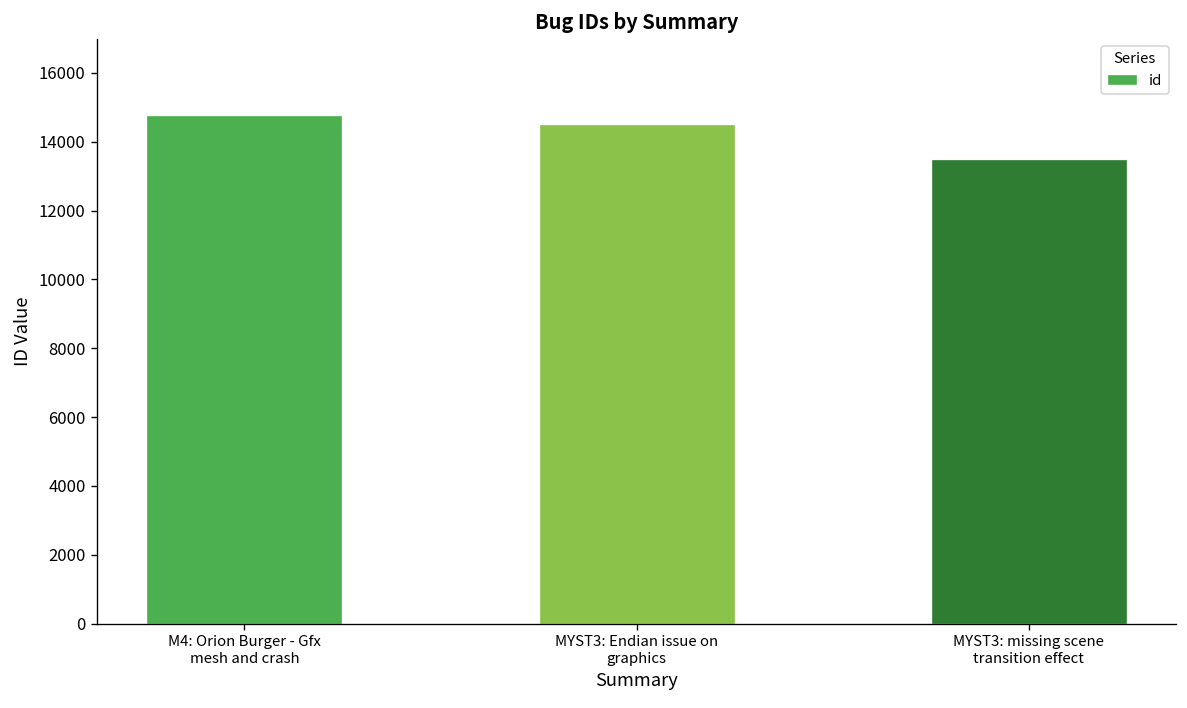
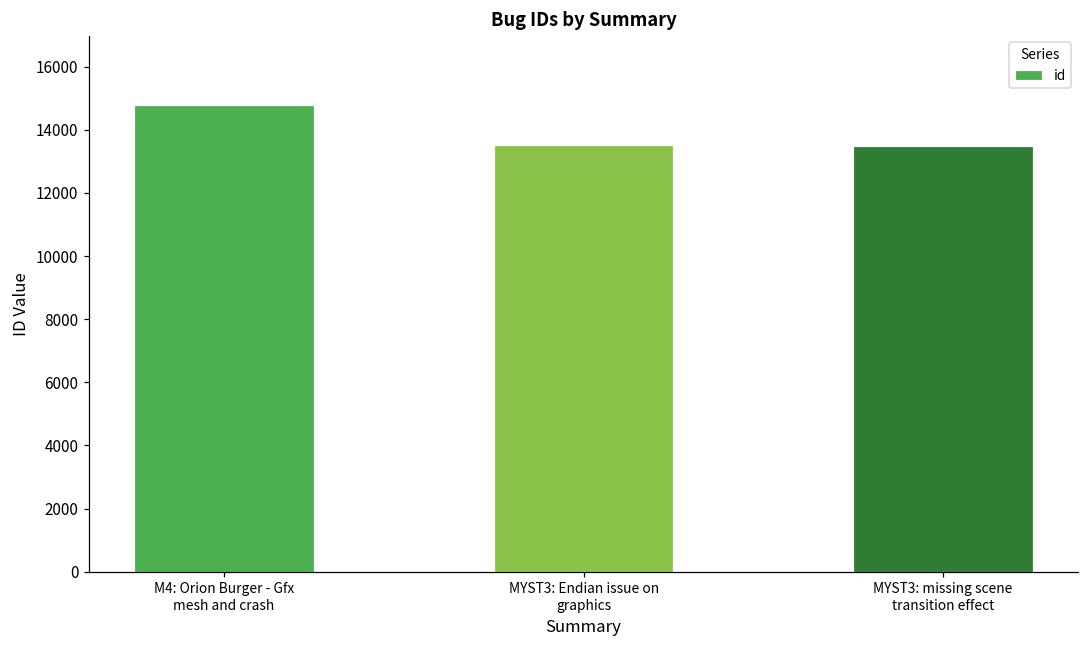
MYST3: Endian issue on graphics: 14500 -> 13500
